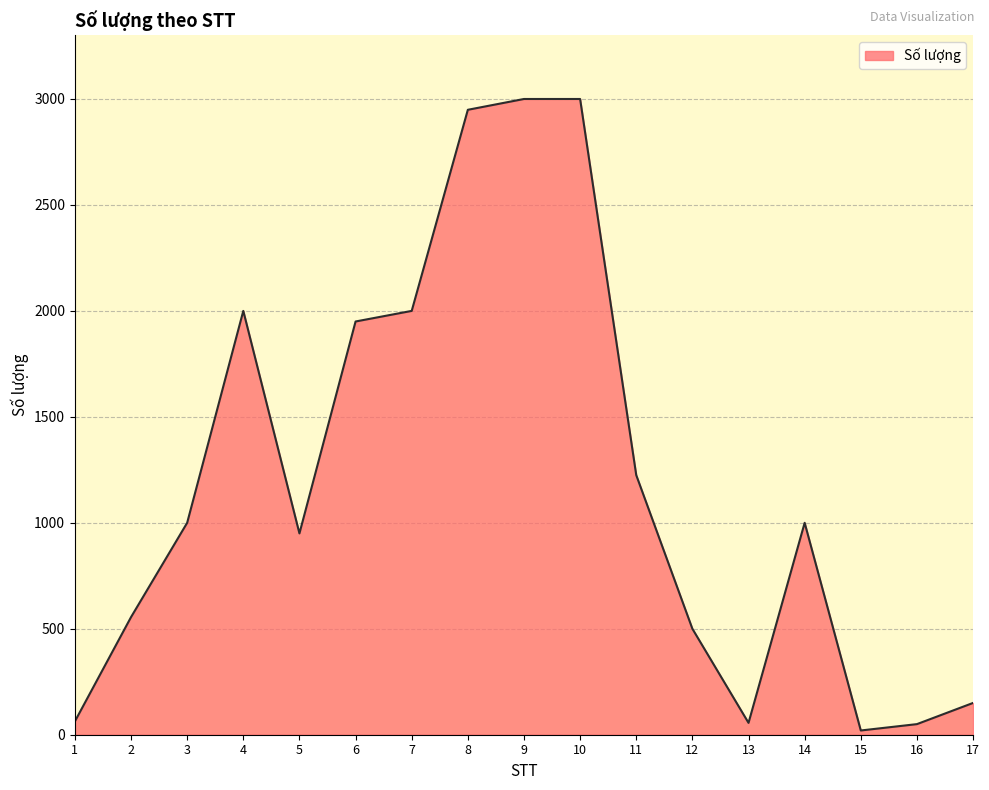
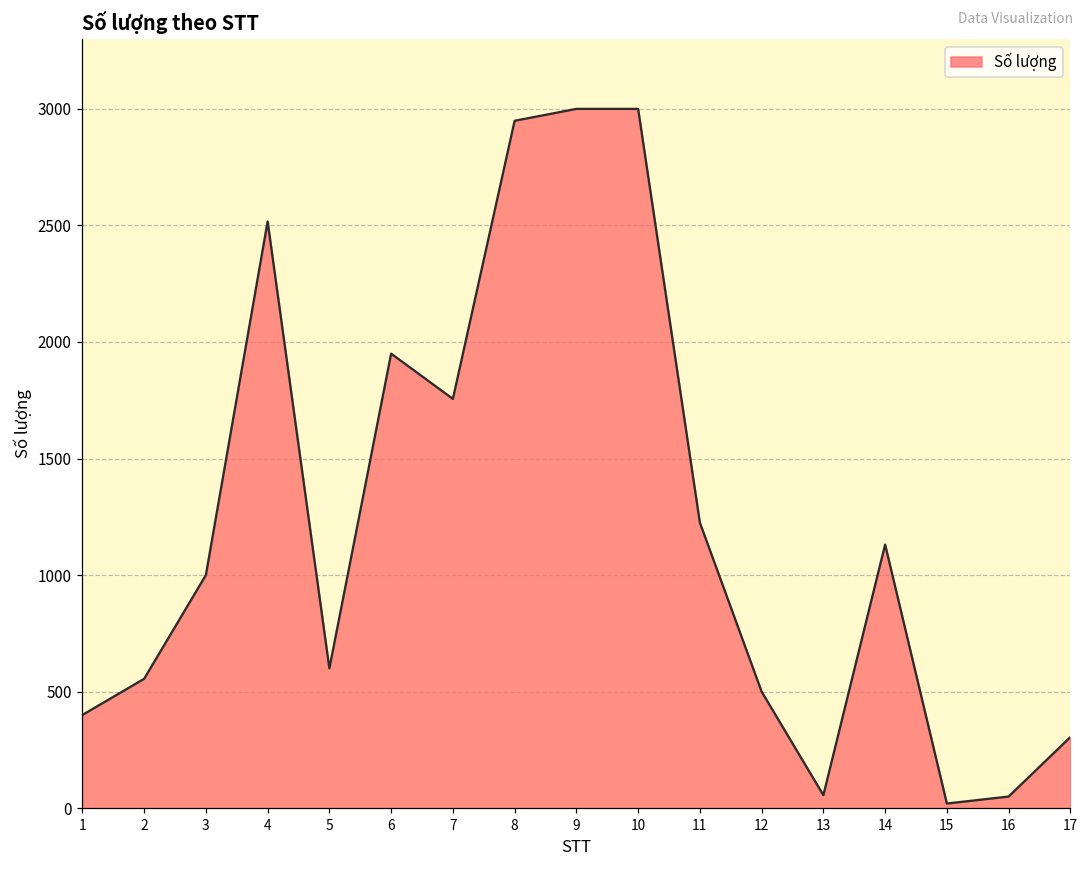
1: 60 -> 400
4: 2000 -> 2520
5: 950 -> 600
7: 2000 -> 1760
14: 1000 -> 1130
17: 150 -> 310
